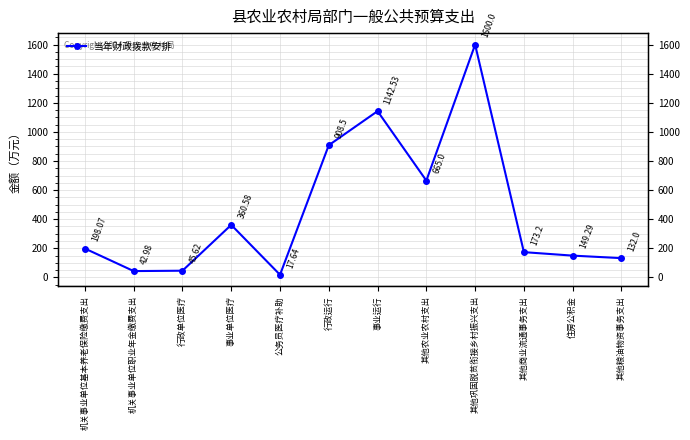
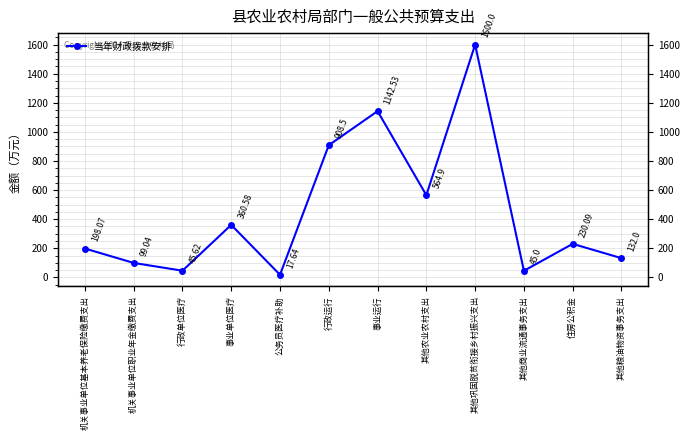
机关事业单位职业年金缴费支出: 42.98 -> 99.04
其他农业农村支出: 665.0 -> 564.9
其他商业流通事务支出: 173.2 -> 45.0
住房公积金: 149.29 -> 230.09
